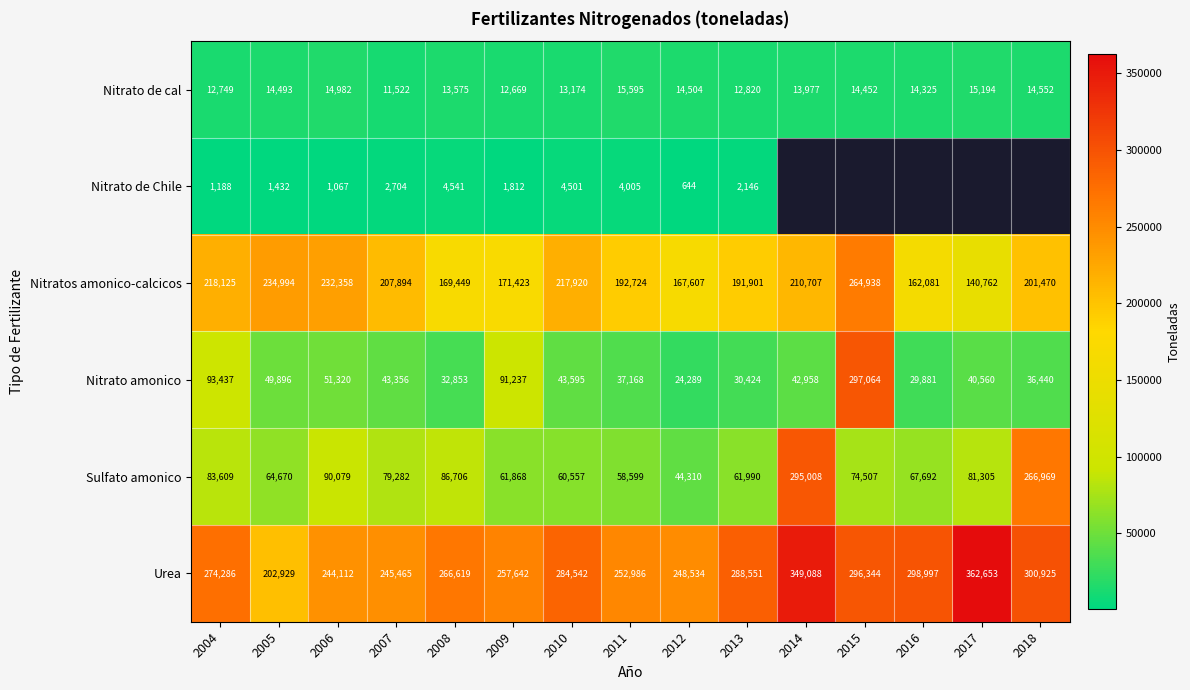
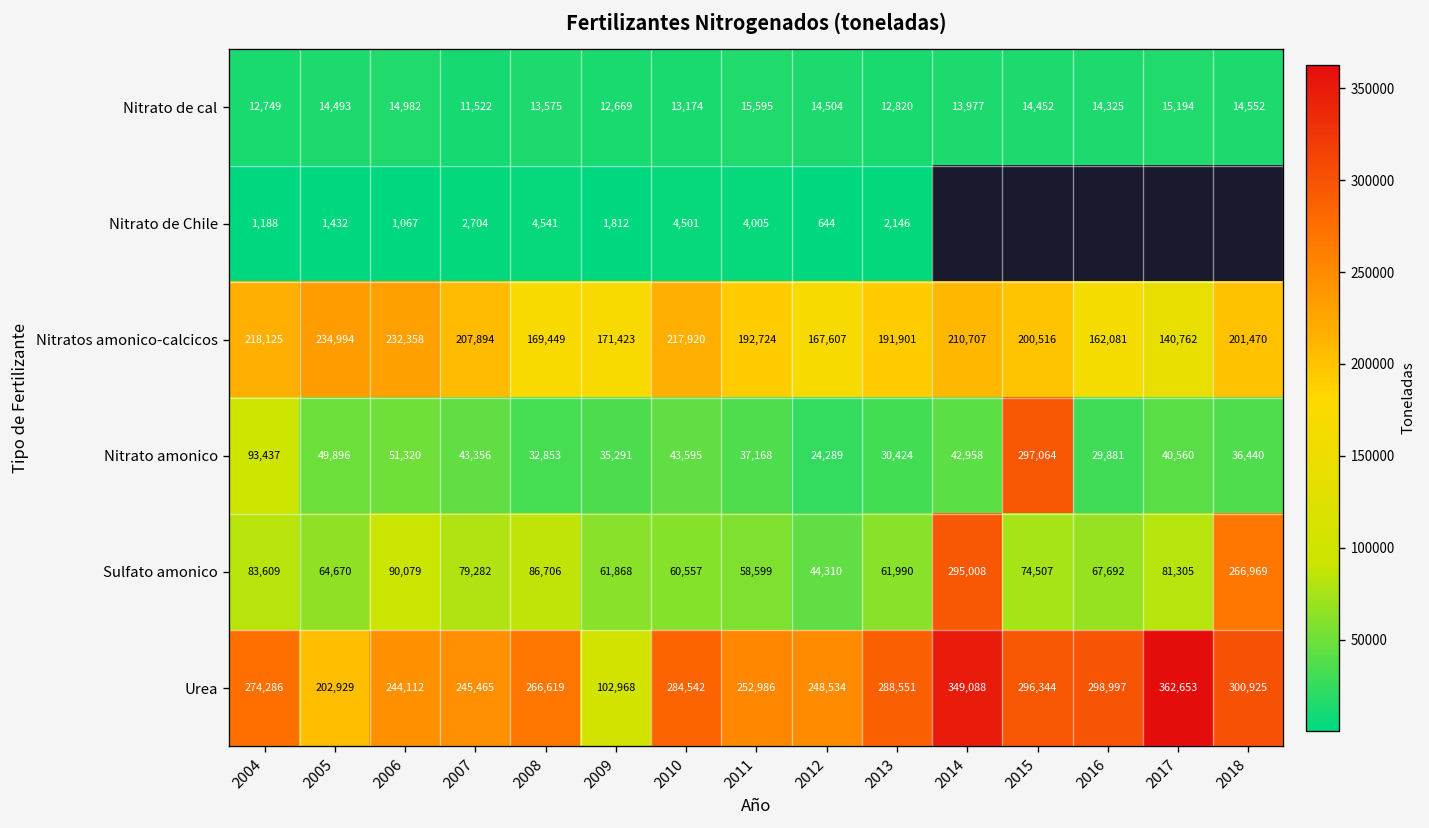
Nitratos amonico-calcicos, 2015: 264,938 -> 200,516
Nitrato amonico, 2009: 91,237 -> 35,291
Urea, 2009: 257,642 -> 102,968
